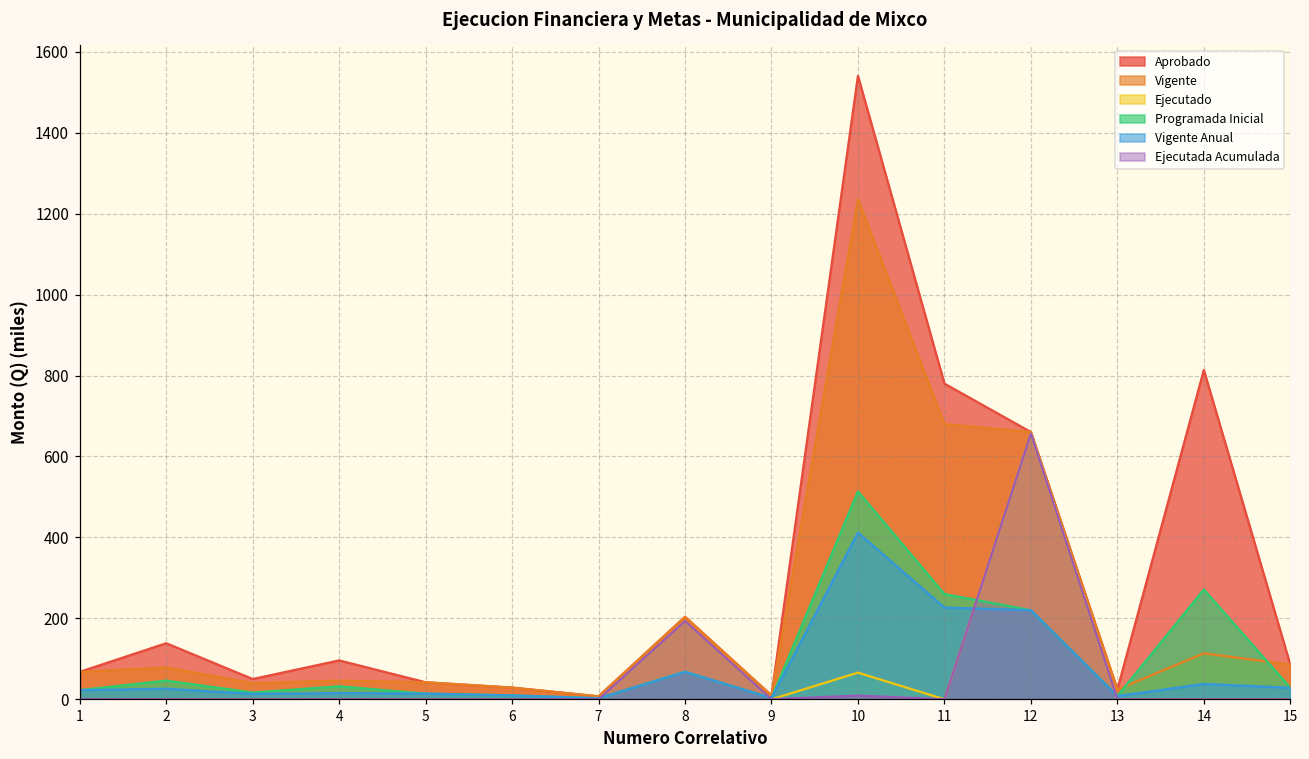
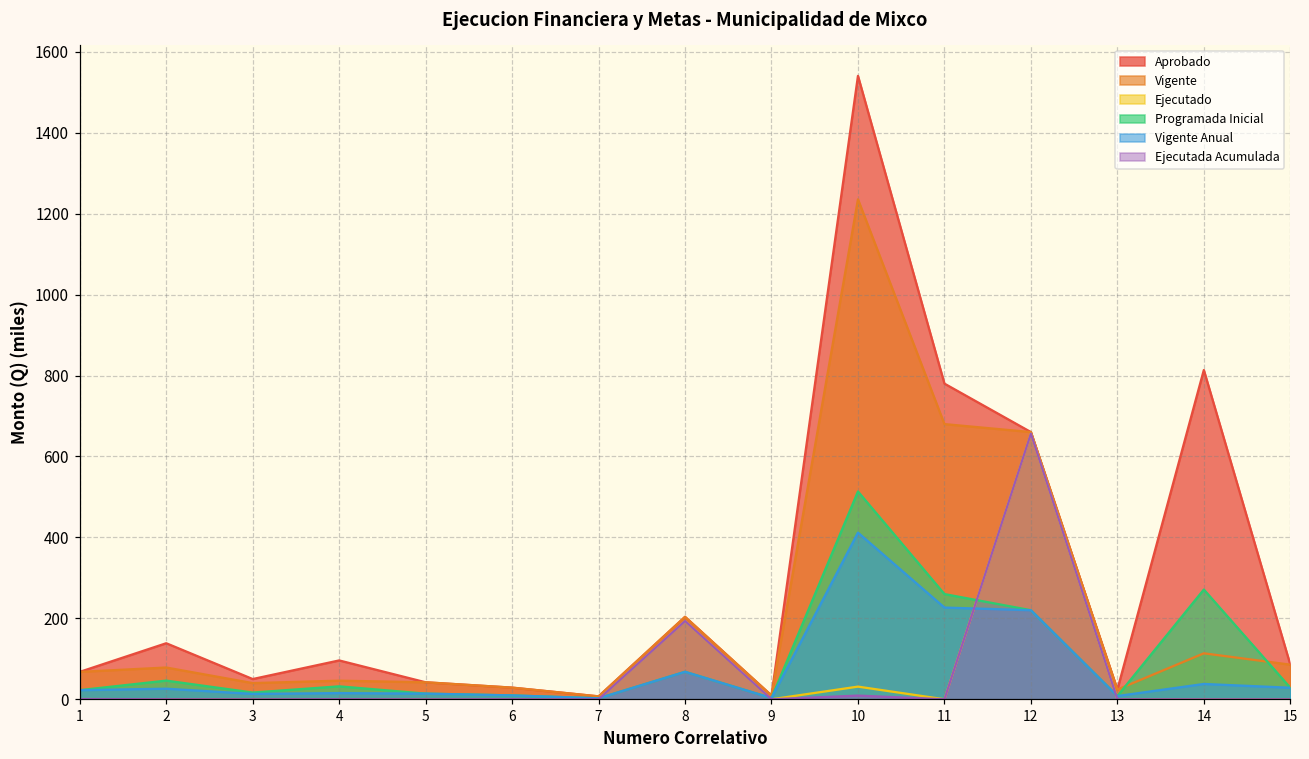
Ejecutado, 10: 70 -> 30
